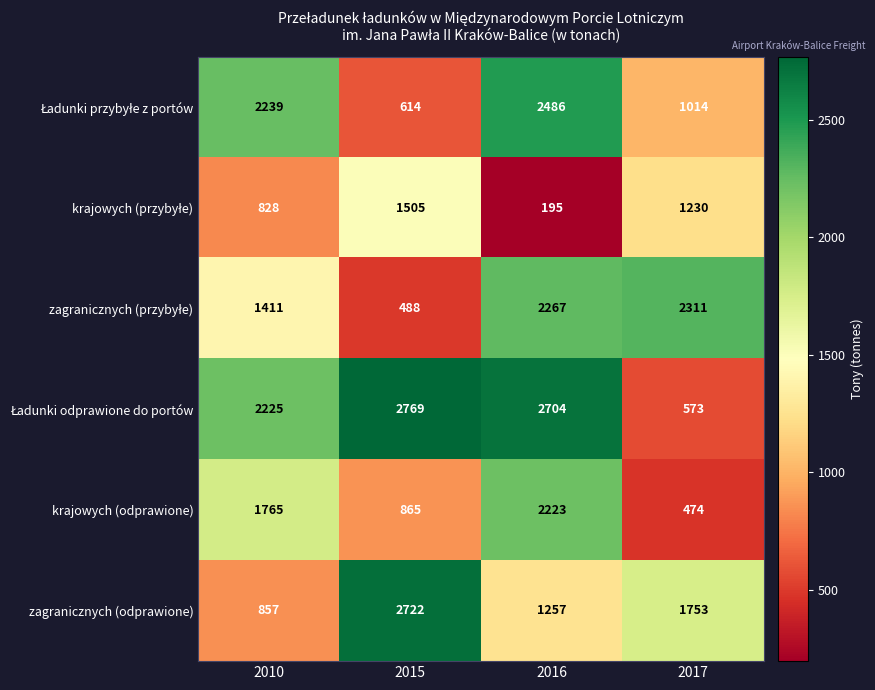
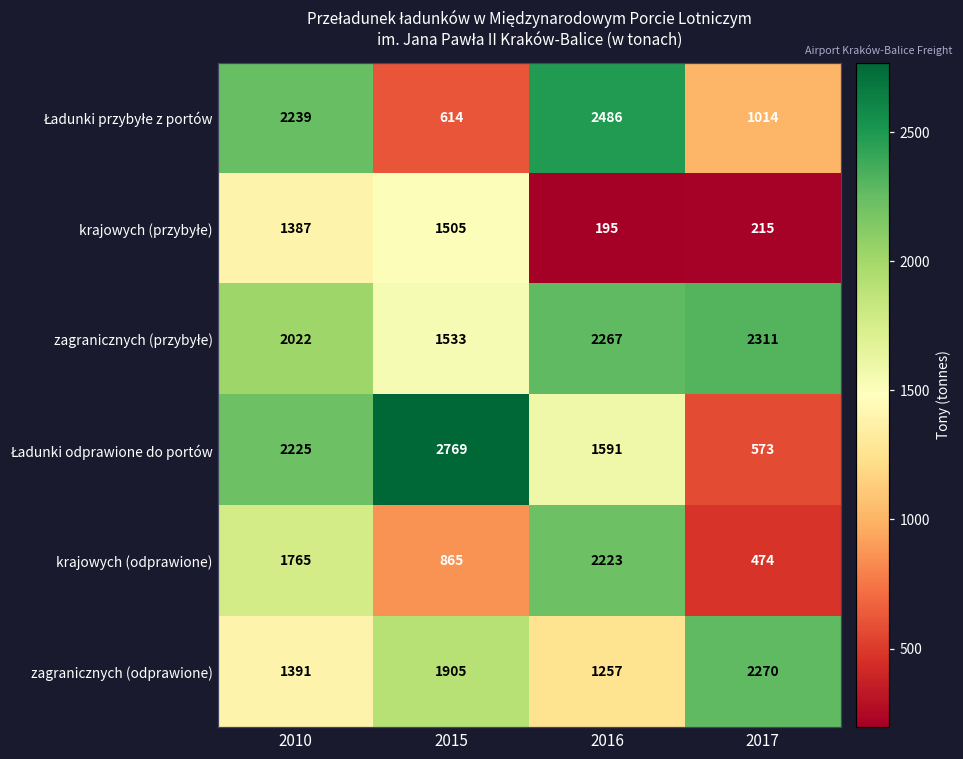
krajowych (przybyłe), 2010: 828 -> 1387
krajowych (przybyłe), 2017: 1230 -> 215
zagranicznych (przybyłe), 2010: 1411 -> 2022
zagranicznych (przybyłe), 2015: 488 -> 1533
Ładunki odprawione do portów, 2016: 2704 -> 1591
zagranicznych (odprawione), 2010: 857 -> 1391
zagranicznych (odprawione), 2015: 2722 -> 1905
zagranicznych (odprawione), 2017: 1753 -> 2270
